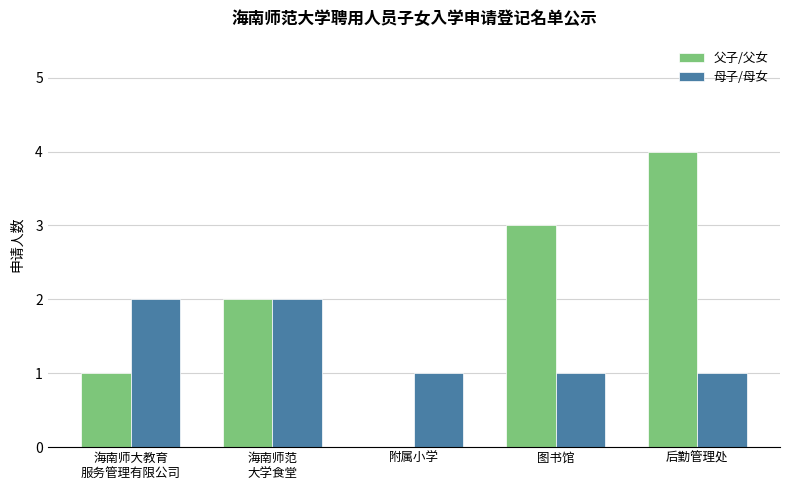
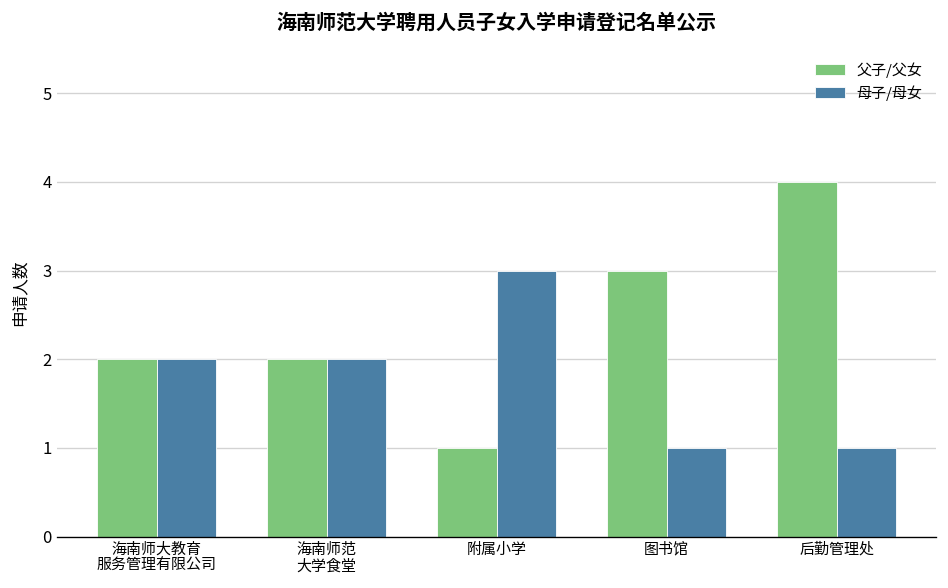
父子/父女, 海南师大教育 服务管理有限公司: 1 -> 2
父子/父女, 附属小学: 0 -> 1
母子/母女, 附属小学: 1 -> 3
